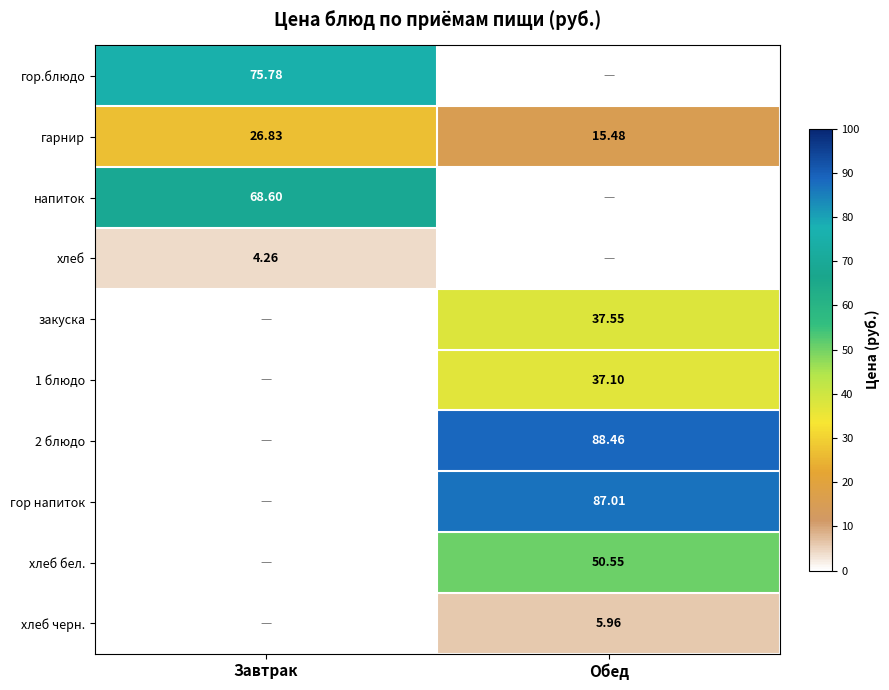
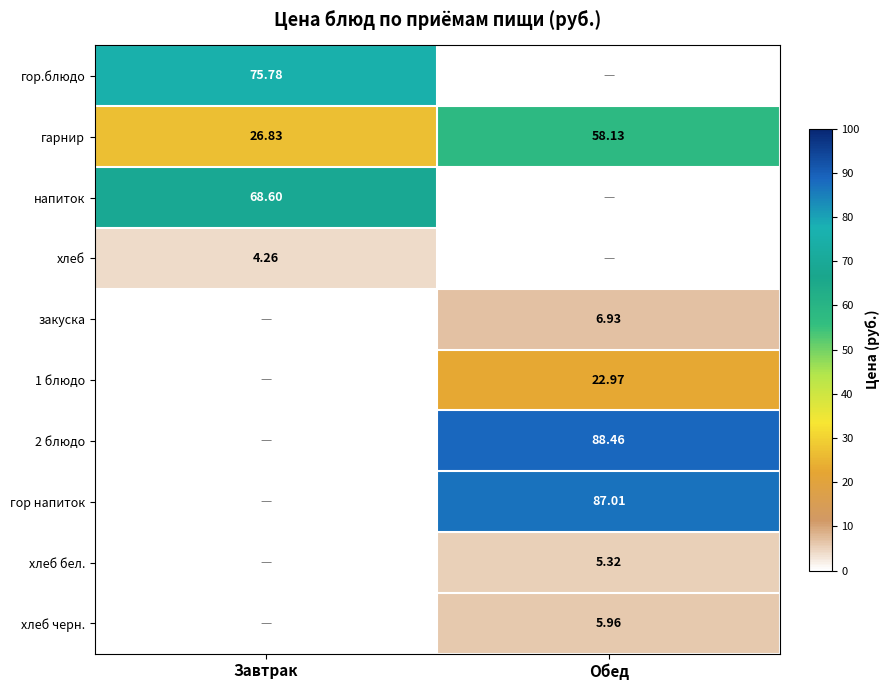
гарнир, Обед: 15.48 -> 58.13
закуска, Обед: 37.55 -> 6.93
1 блюдо, Обед: 37.10 -> 22.97
хлеб бел., Обед: 50.55 -> 5.32
